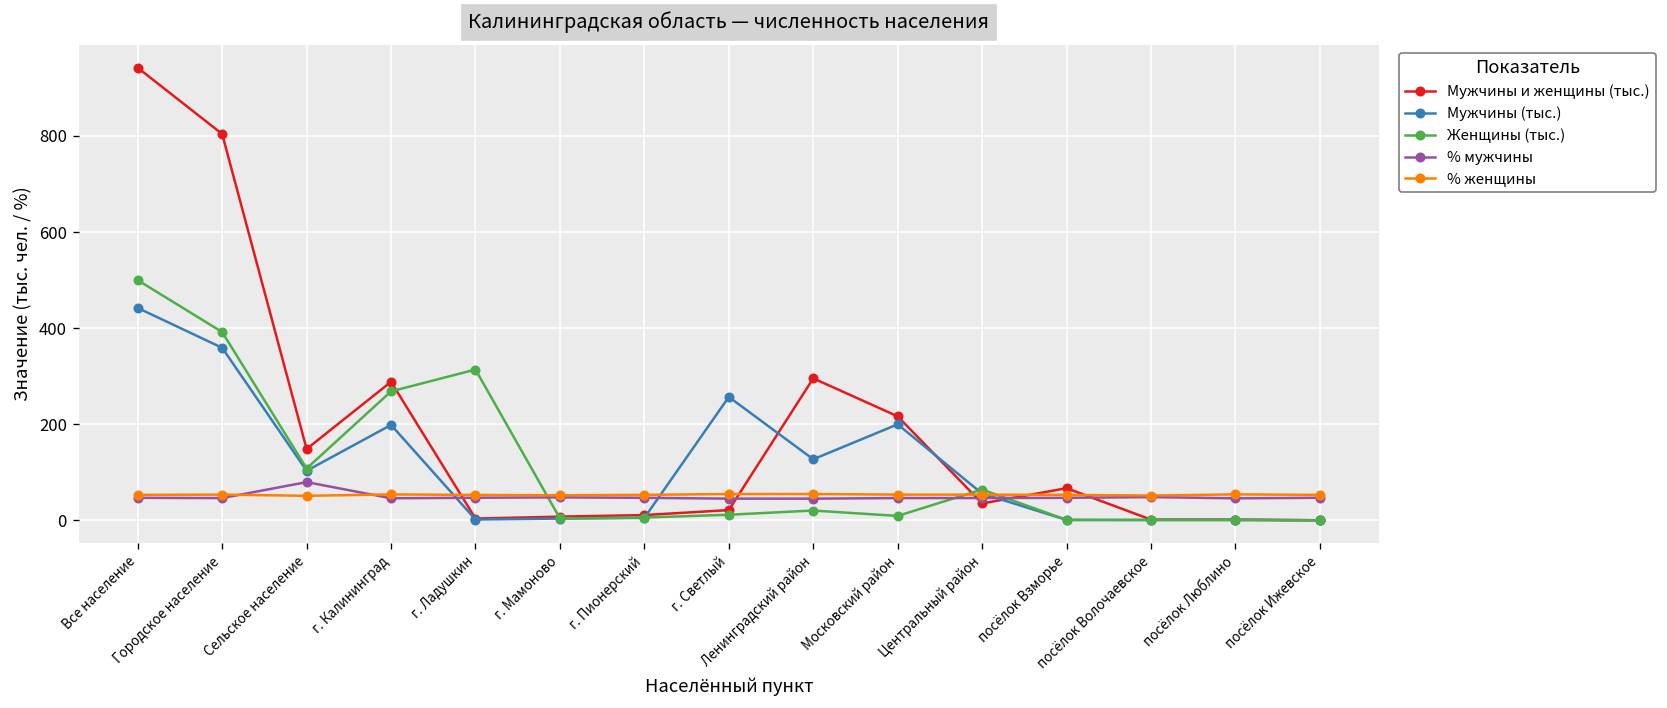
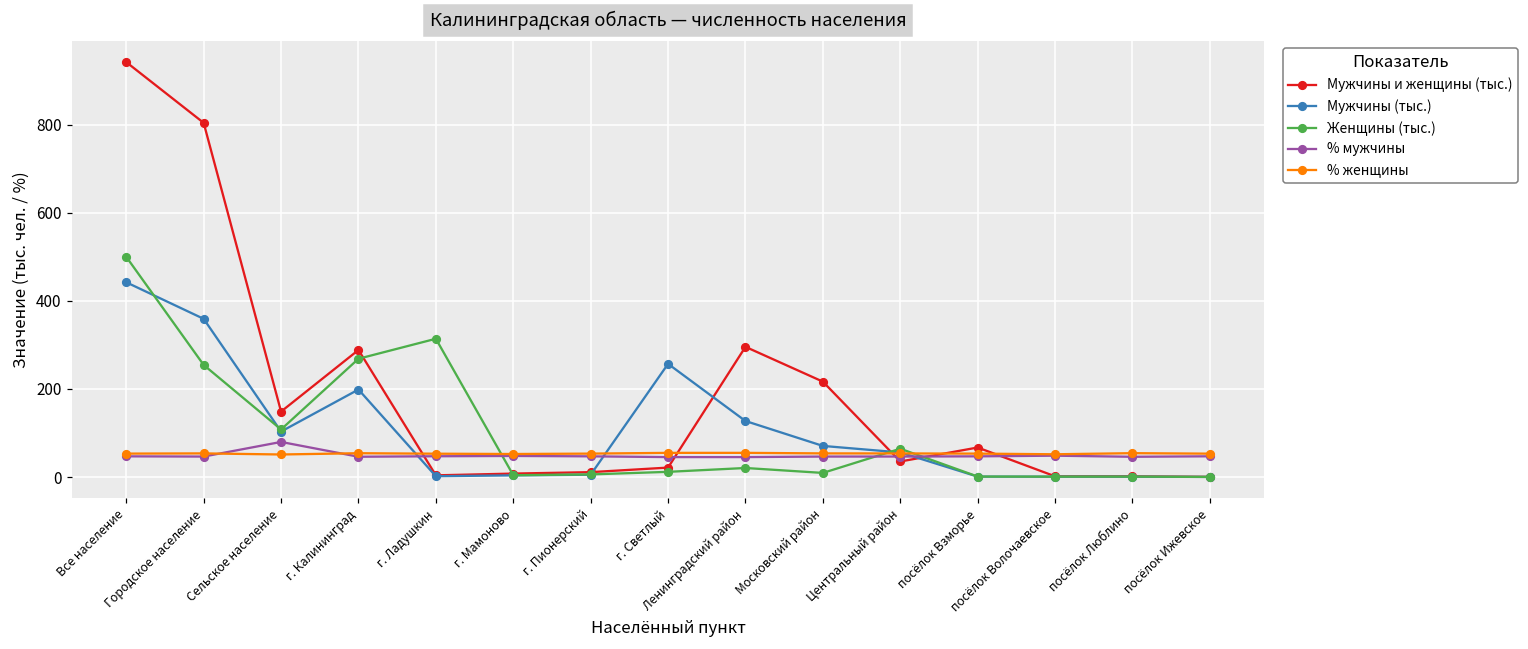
Женщины (тыс.), Городское население: 390 -> 250
Мужчины (тыс.), Московский район: 200 -> 70
